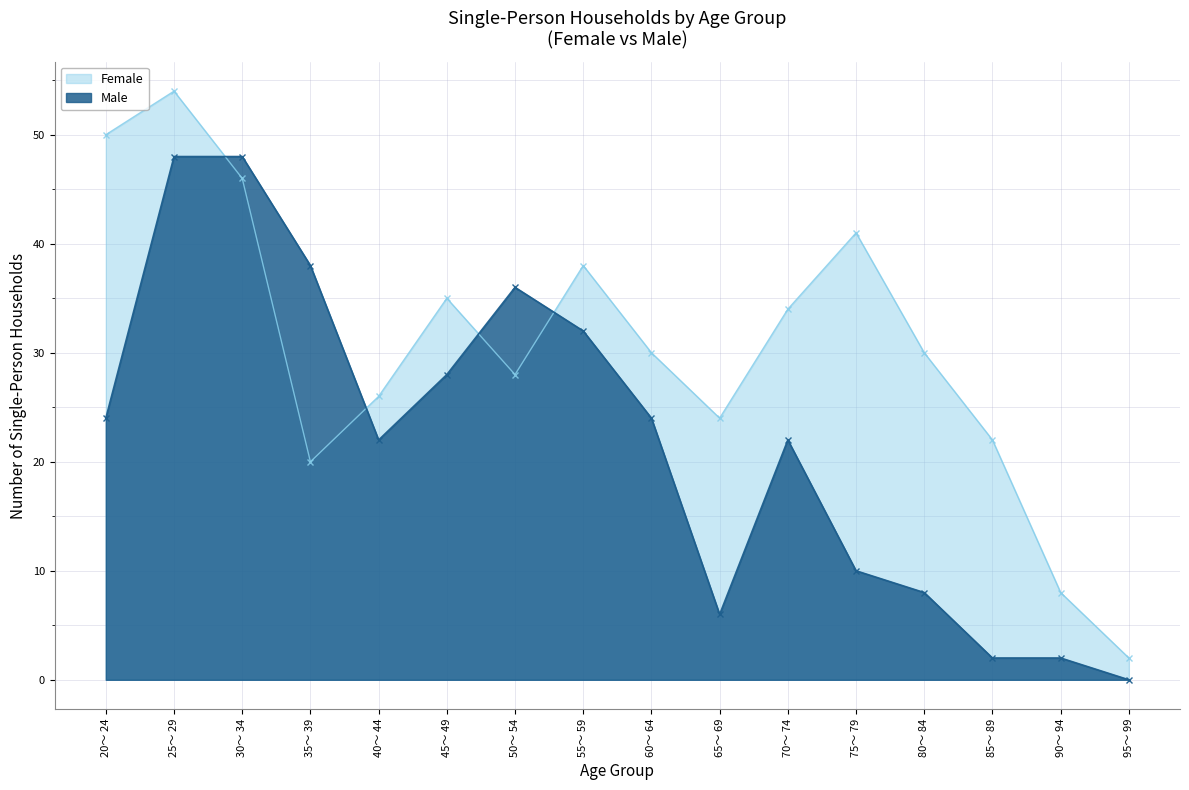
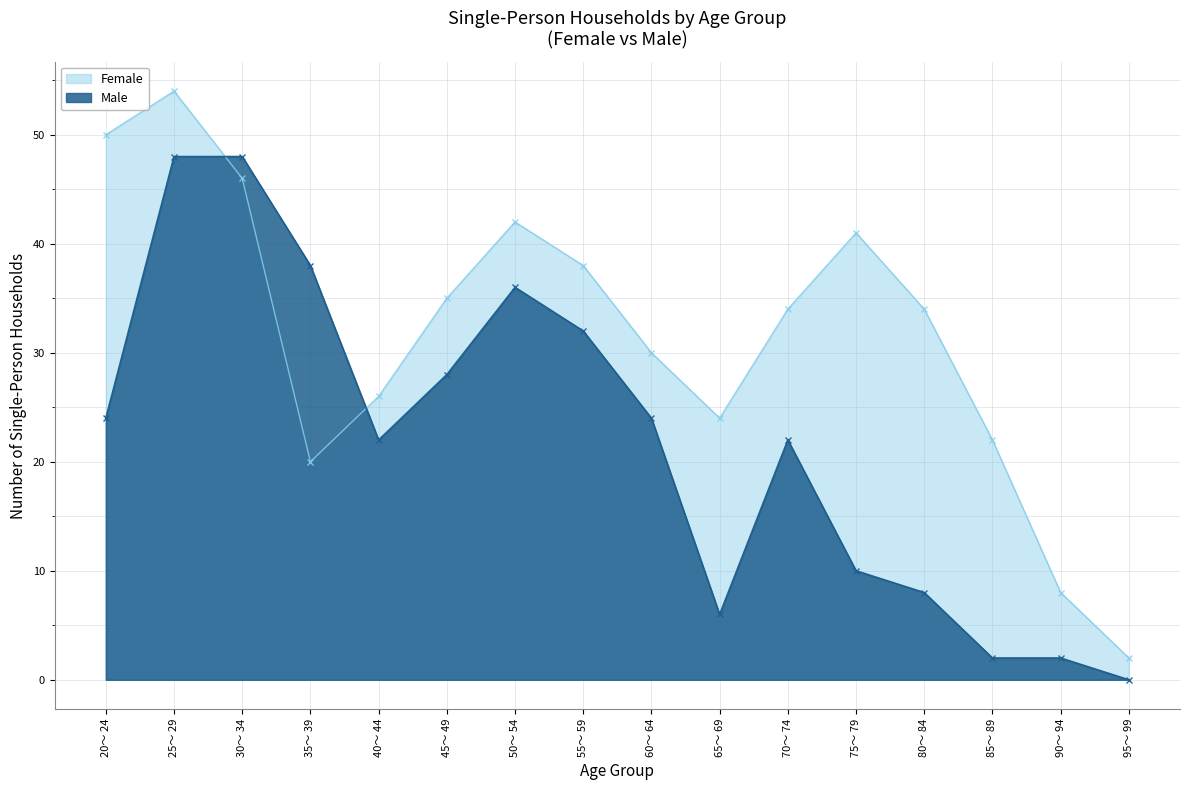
Female, 50～ 54: 28 -> 42
Female, 80～ 84: 30 -> 34
